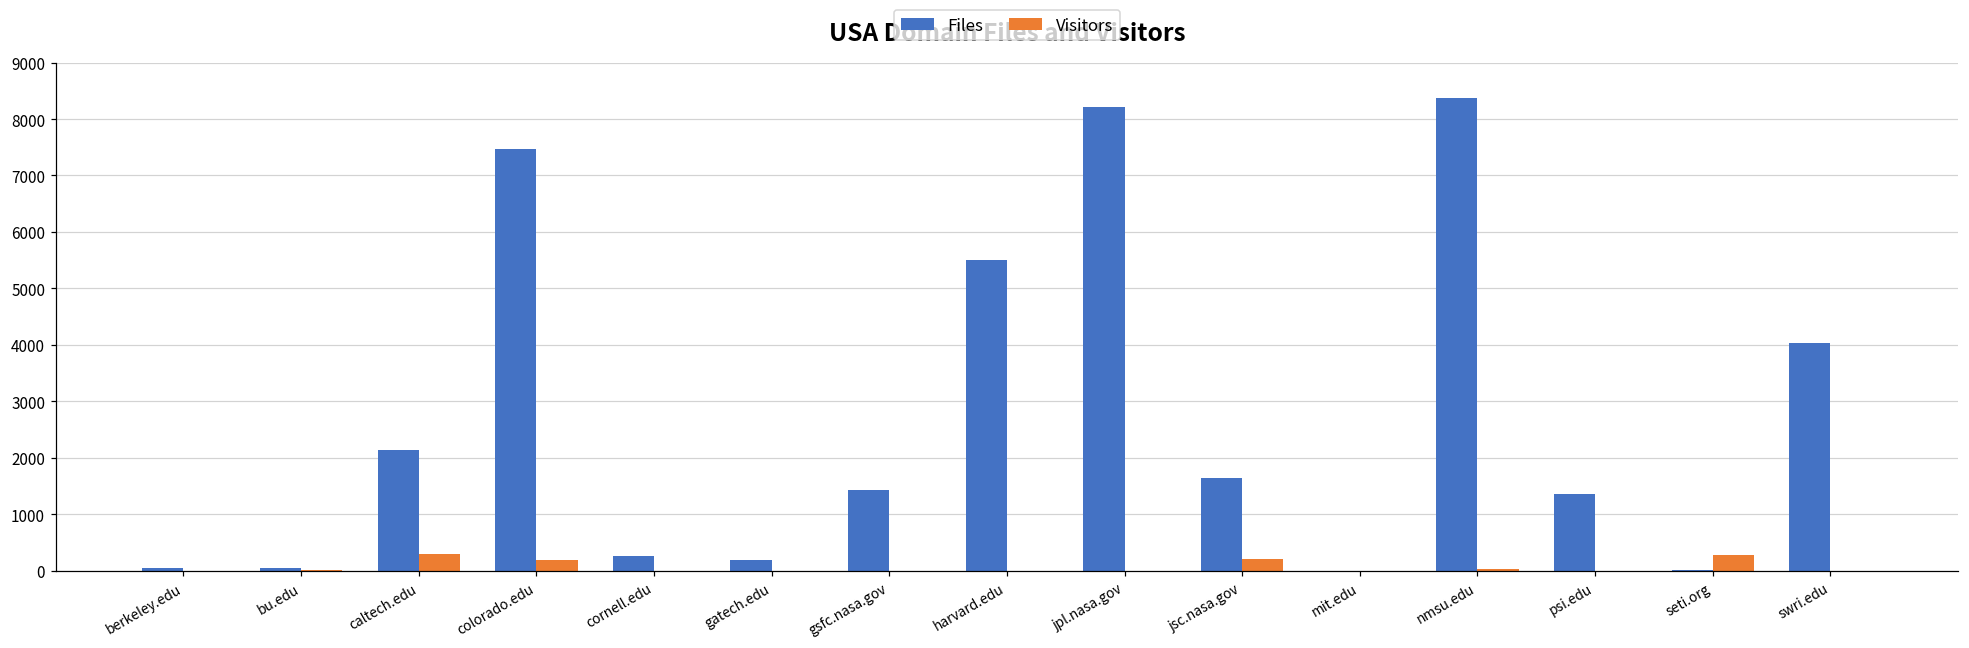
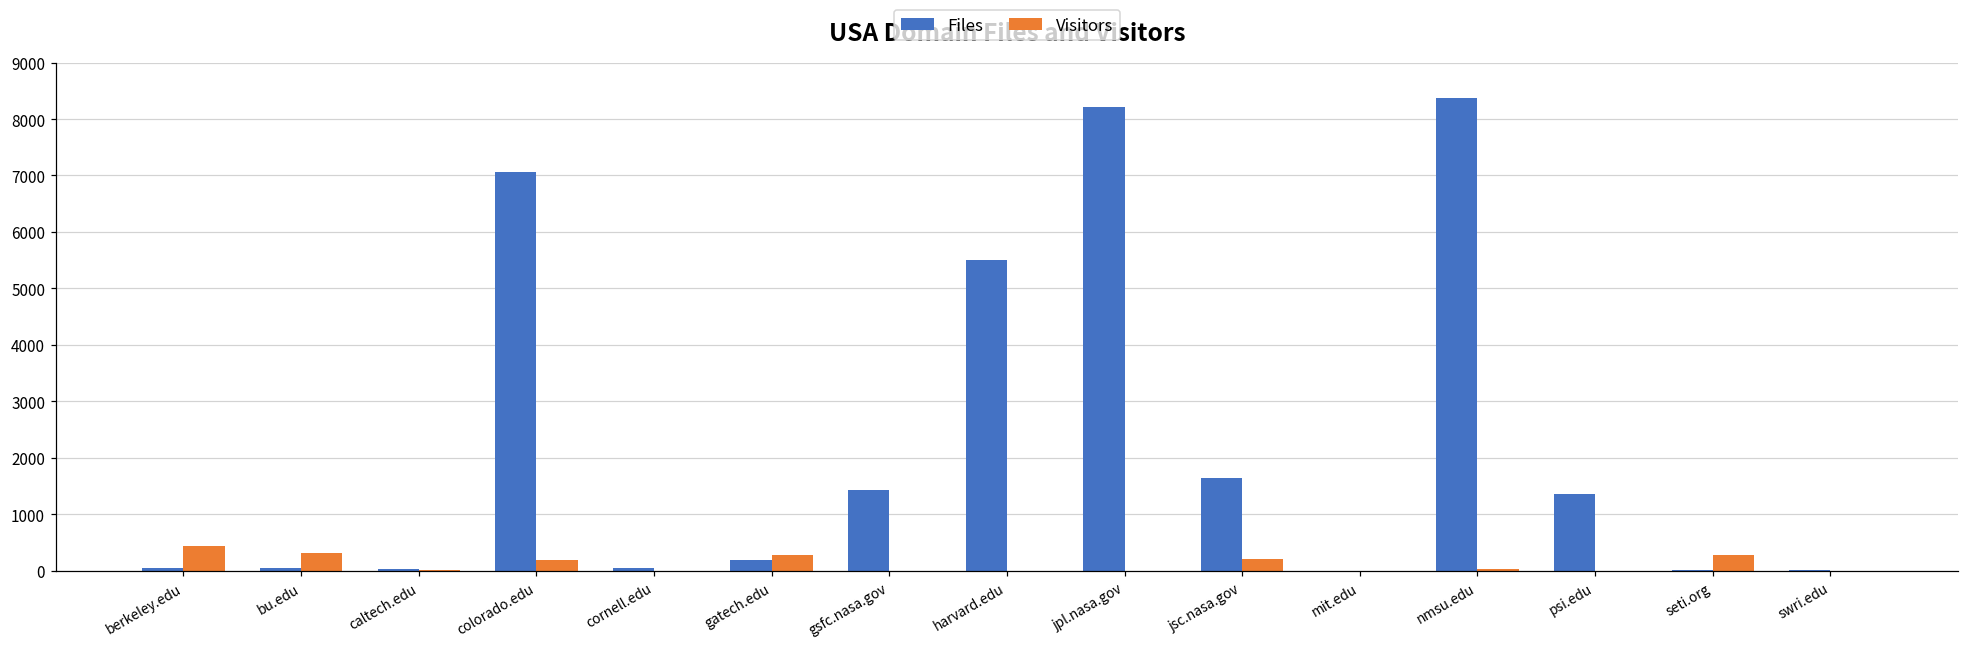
Visitors, berkeley.edu: 0 -> 400
Visitors, bu.edu: 0 -> 300
Files, caltech.edu: 2100 -> 0
Visitors, caltech.edu: 300 -> 0
Files, colorado.edu: 7500 -> 7100
Files, cornell.edu: 300 -> 0
Visitors, gatech.edu: 0 -> 300
Files, swri.edu: 4000 -> 0
